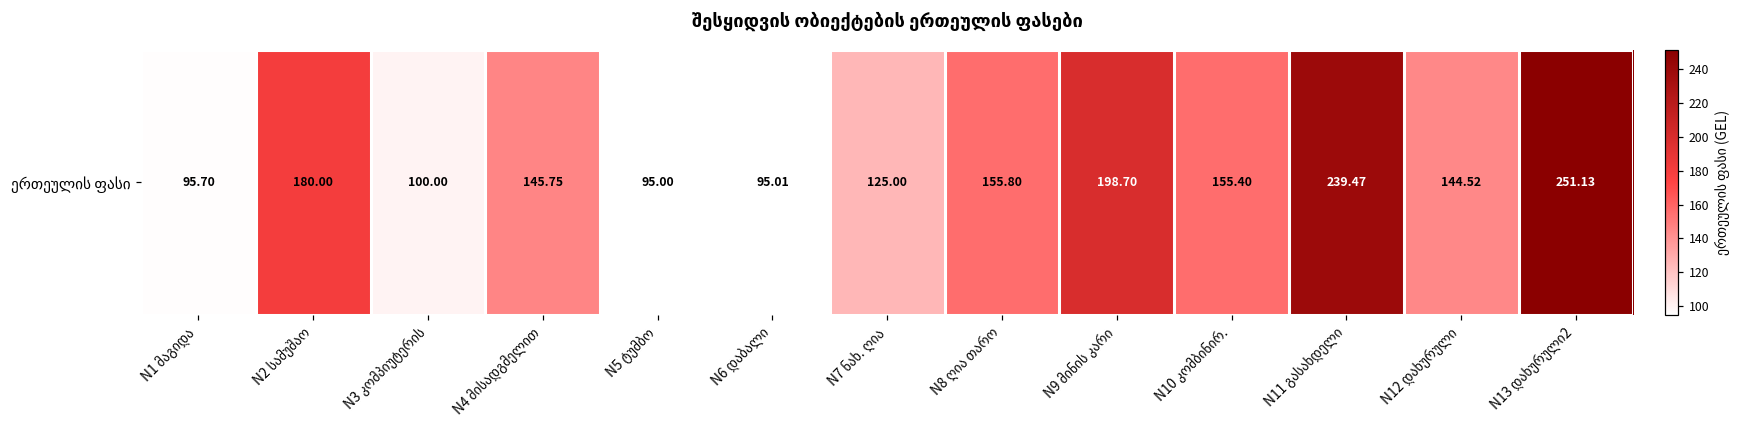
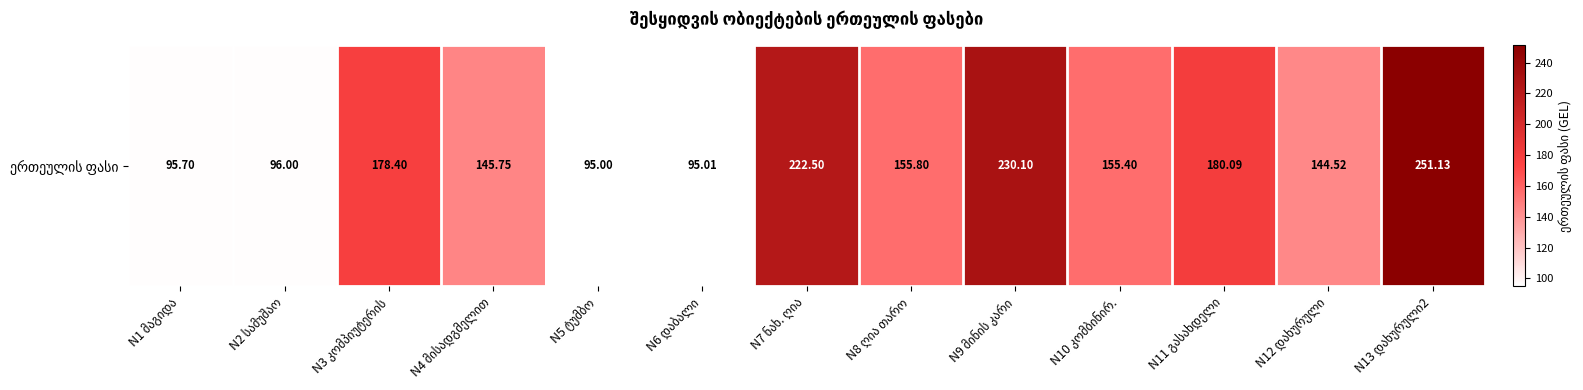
ერთეულის ფასი, N2 სამუშაო: 180.00 -> 96.00
ერთეულის ფასი, N3 კომპიუტერის: 100.00 -> 178.40
ერთეულის ფასი, N7 ნახ. ღია: 125.00 -> 222.50
ერთეულის ფასი, N9 მინის კარი: 198.70 -> 230.10
ერთეულის ფასი, N11 გასახდელი: 239.47 -> 180.09
